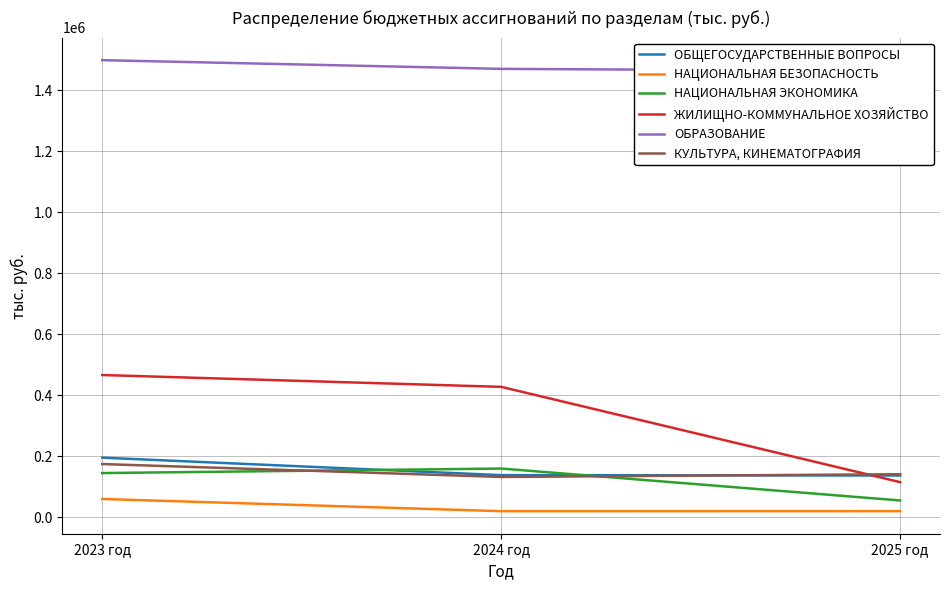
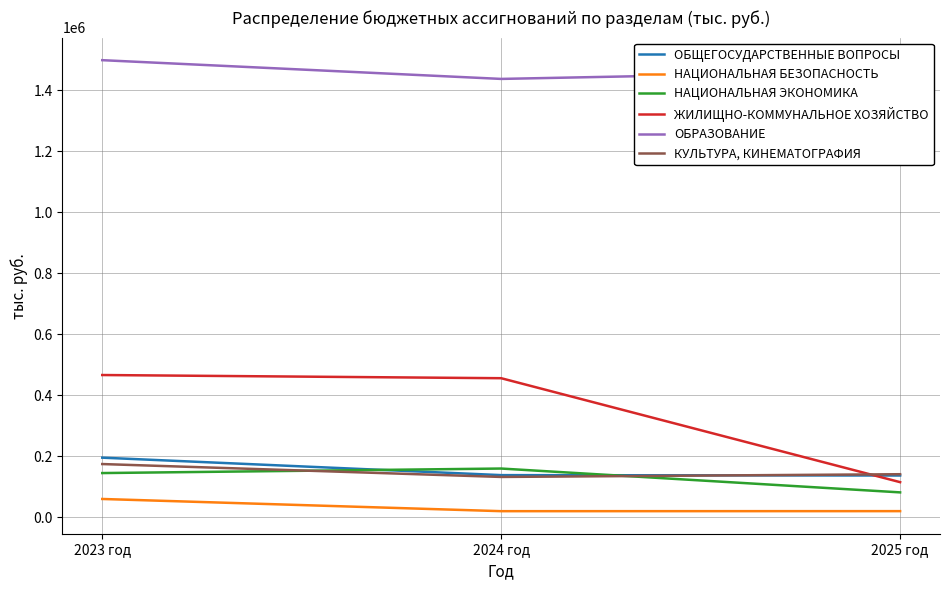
ЖИЛИЩНО-КОММУНАЛЬНОЕ ХОЗЯЙСТВО, 2024 год: 430000 -> 460000
ОБРАЗОВАНИЕ, 2024 год: 1470000 -> 1440000
НАЦИОНАЛЬНАЯ ЭКОНОМИКА, 2025 год: 50000 -> 80000
